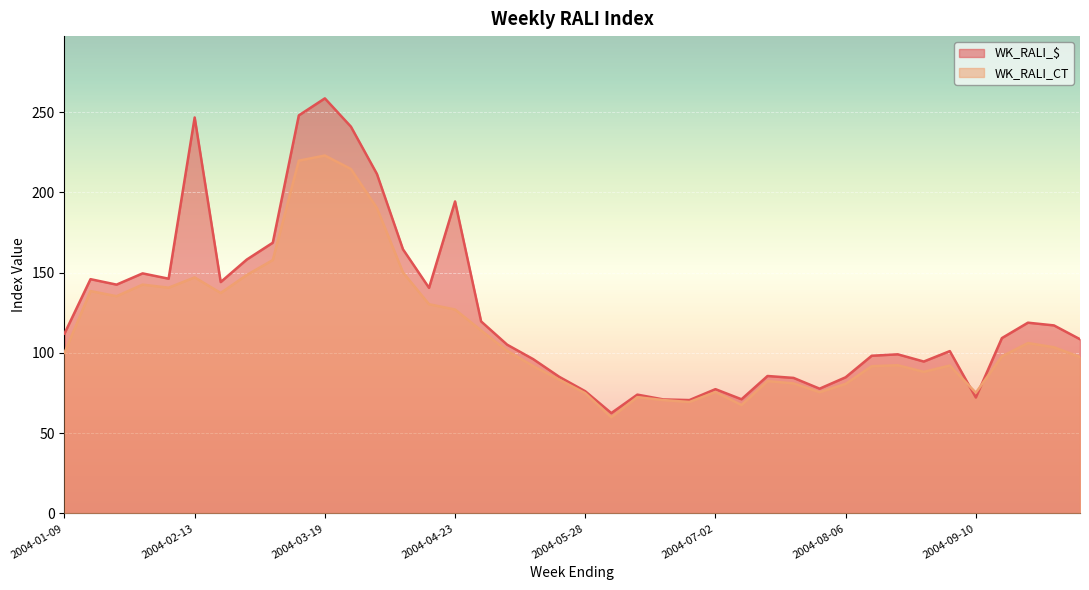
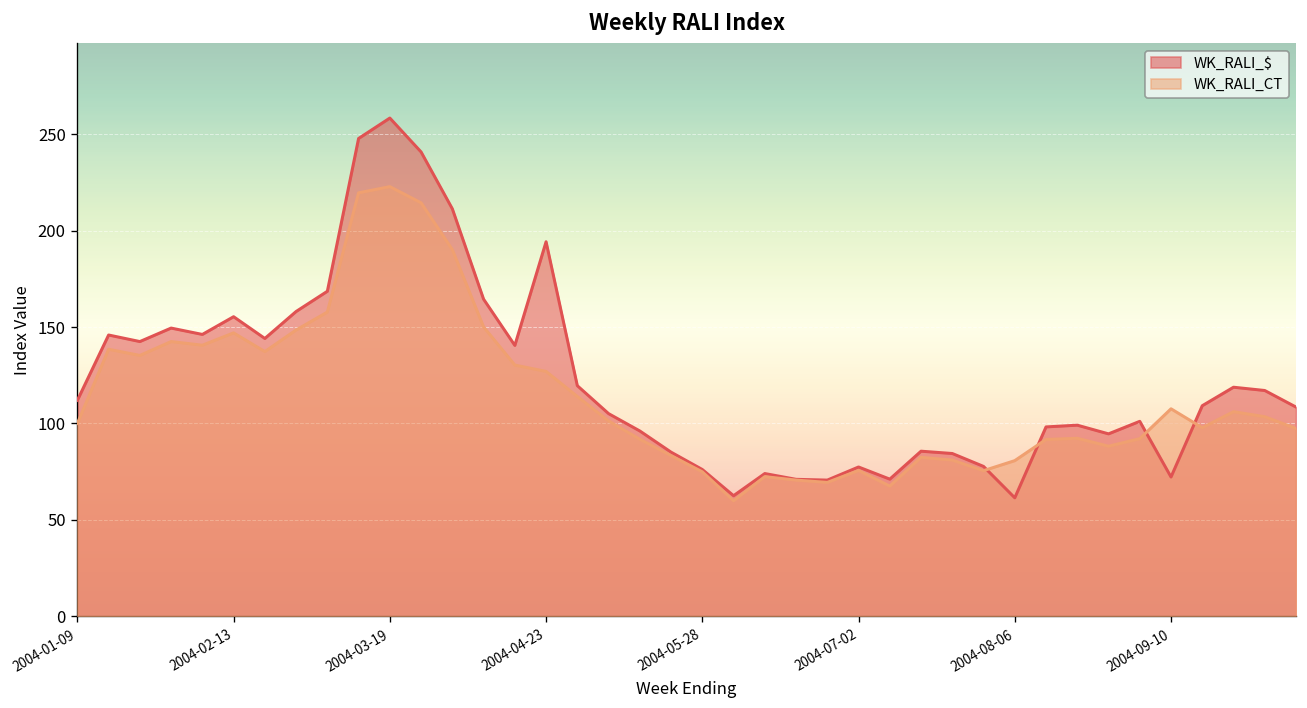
WK_RALI_$, 2004-02-13: 247 -> 155
WK_RALI_$, 2004-08-06: 85 -> 61
WK_RALI_CT, 2004-09-10: 75 -> 108
